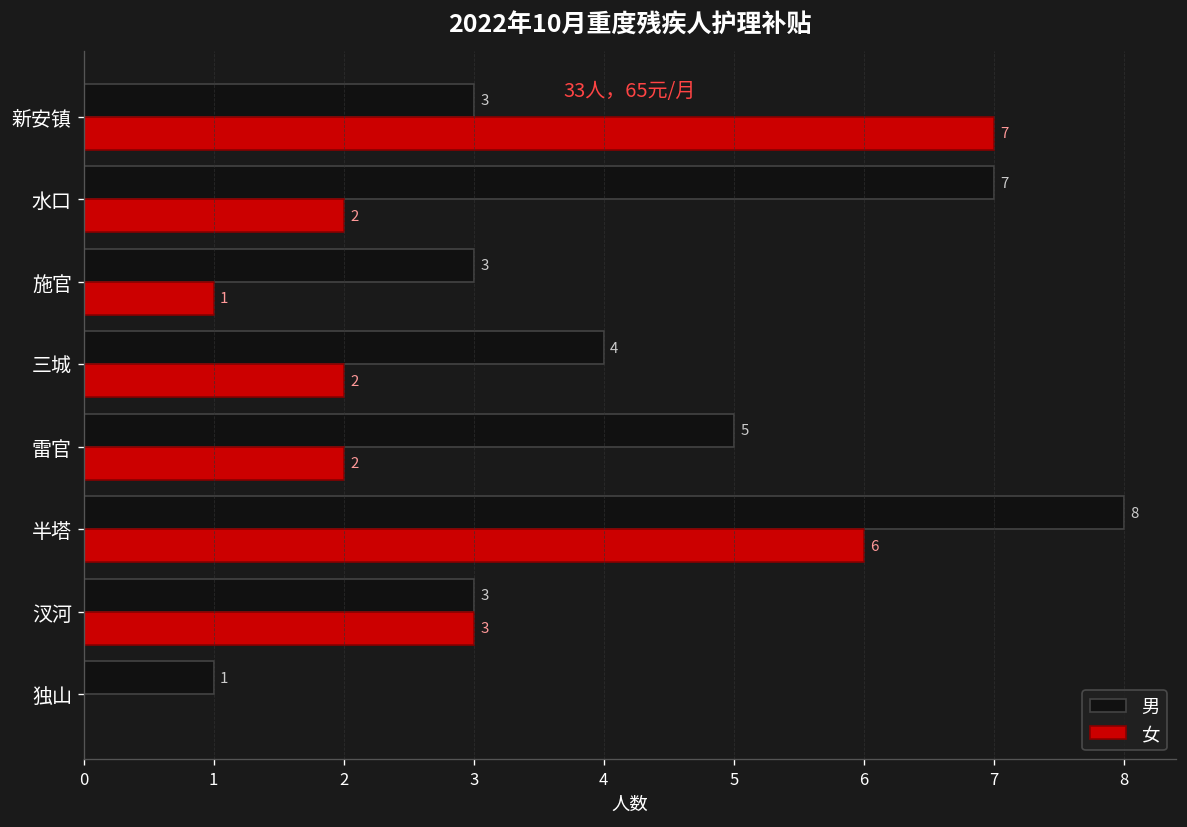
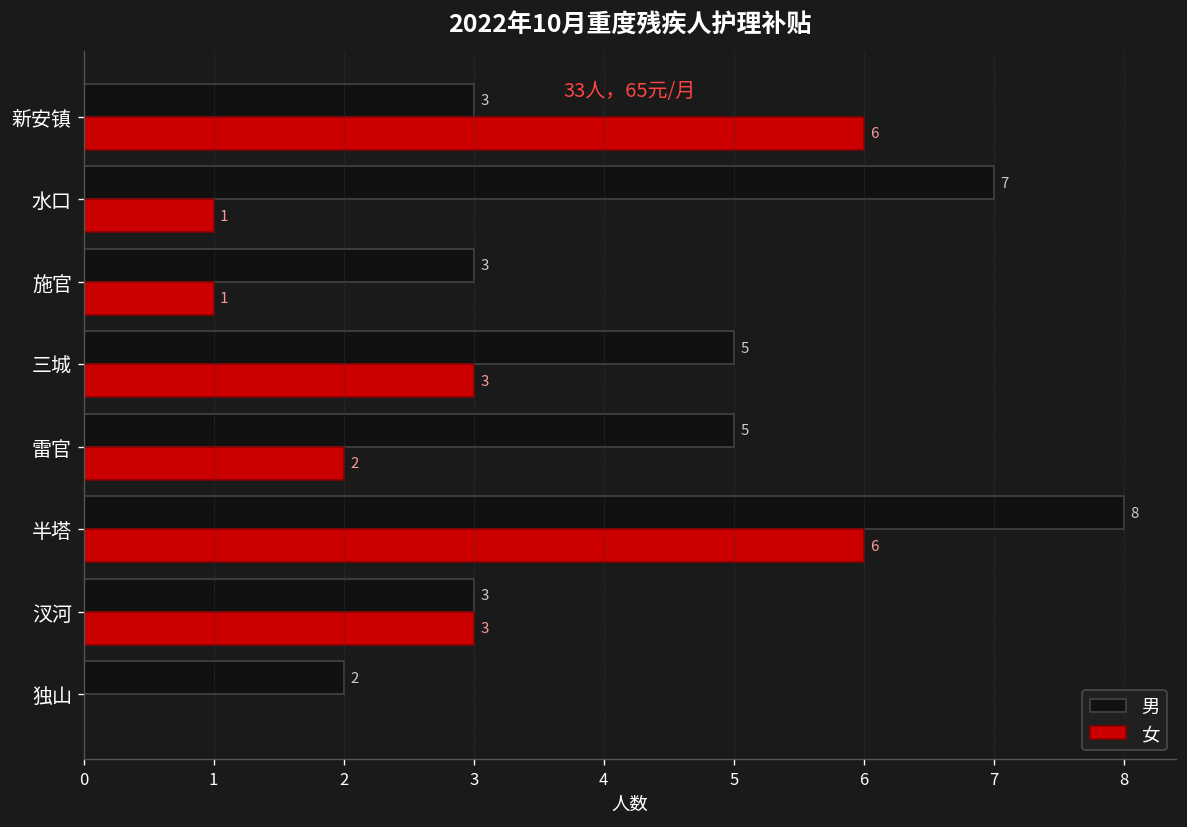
女, 新安镇: 7 -> 6
女, 水口: 2 -> 1
男, 三城: 4 -> 5
女, 三城: 2 -> 3
男, 独山: 1 -> 2
